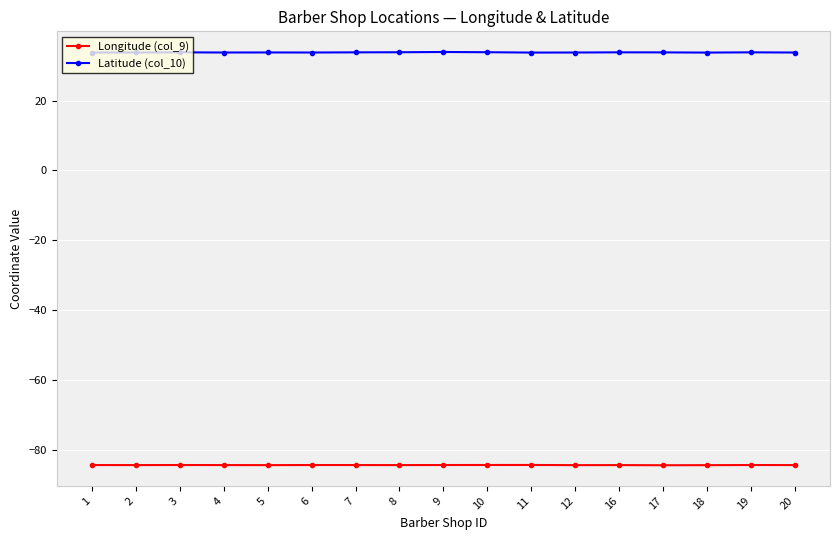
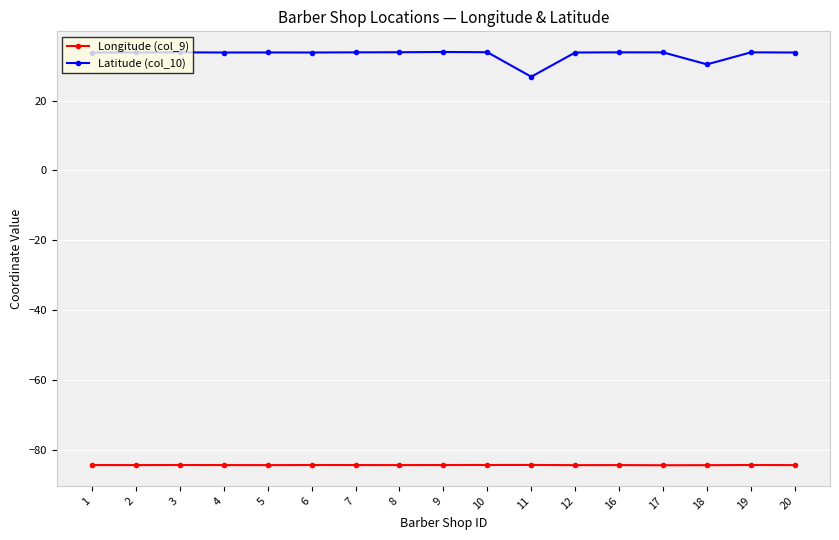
Latitude (col_10), 11: 34 -> 27
Latitude (col_10), 18: 34 -> 30
